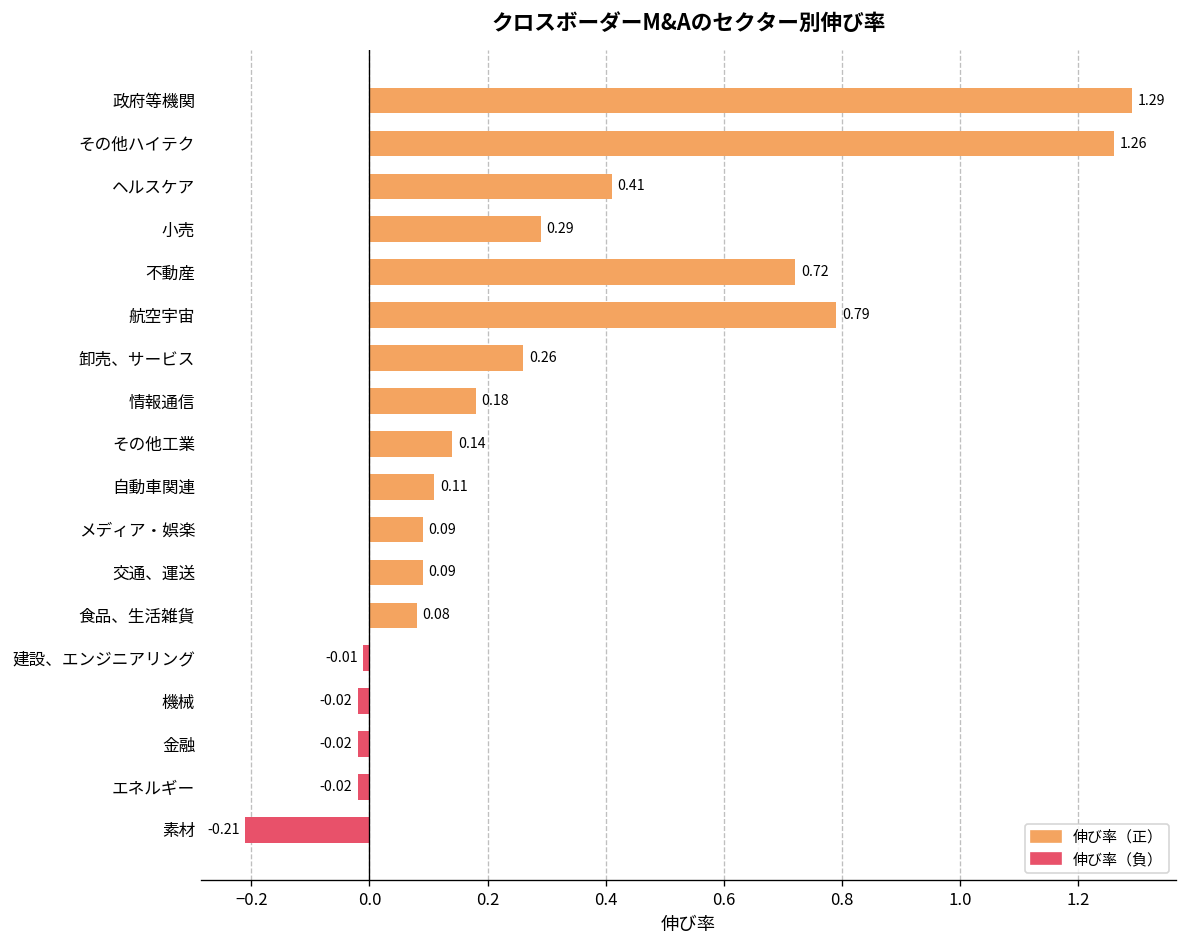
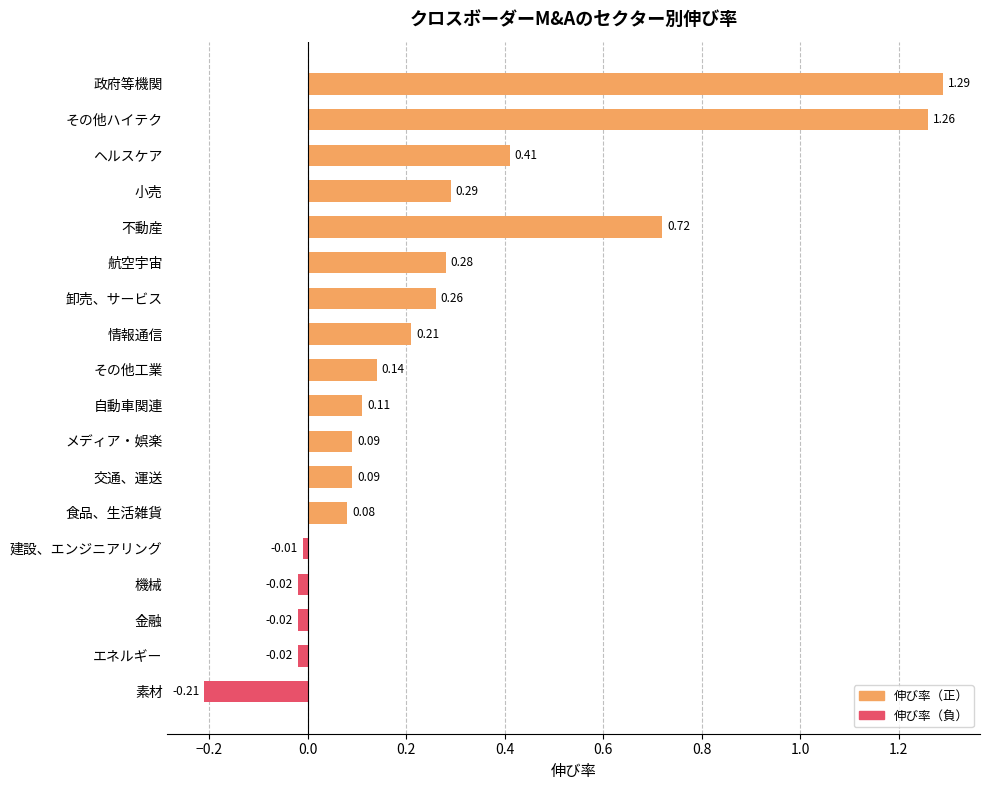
航空宇宙: 0.79 -> 0.28
情報通信: 0.18 -> 0.21
